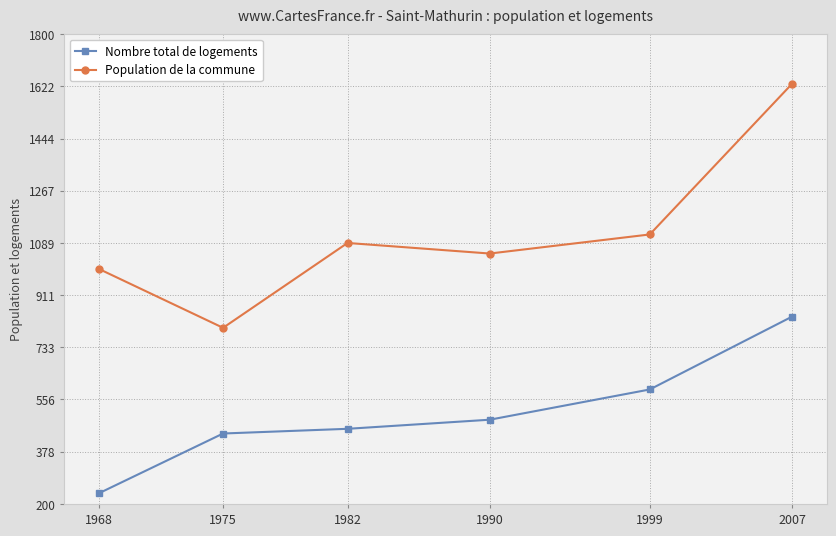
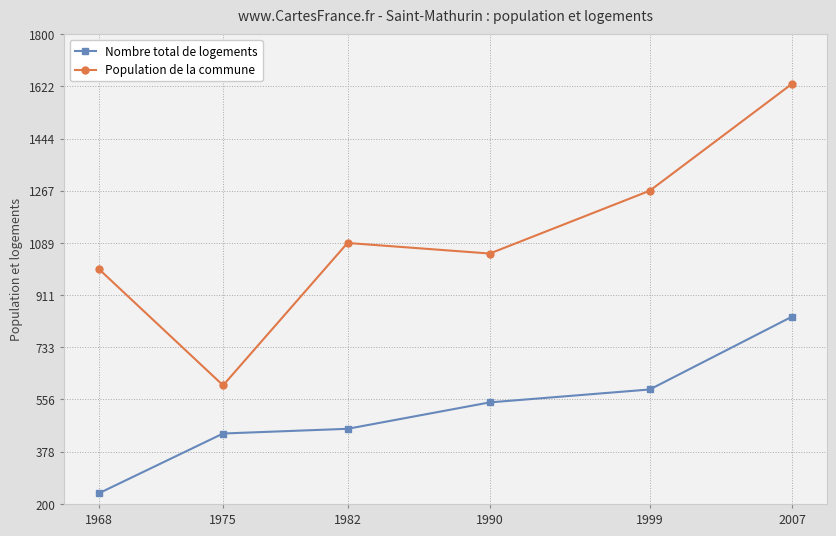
Population de la commune, 1975: 800 -> 600
Nombre total de logements, 1990: 490 -> 550
Population de la commune, 1999: 1120 -> 1270
